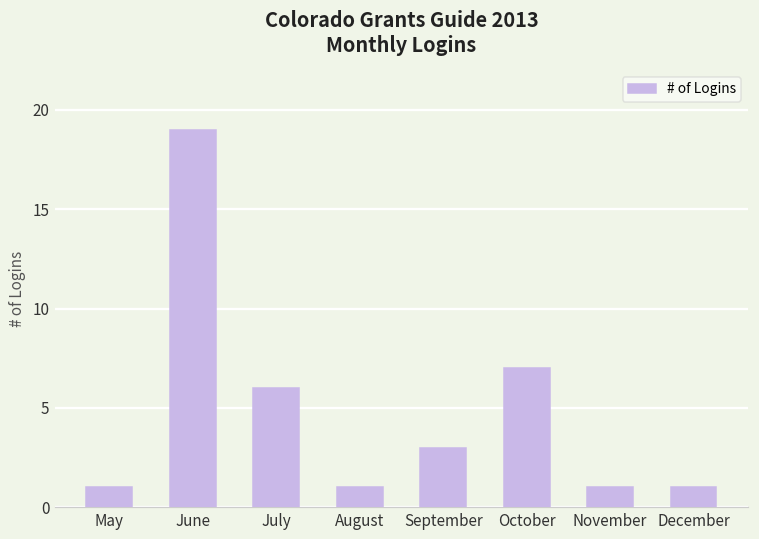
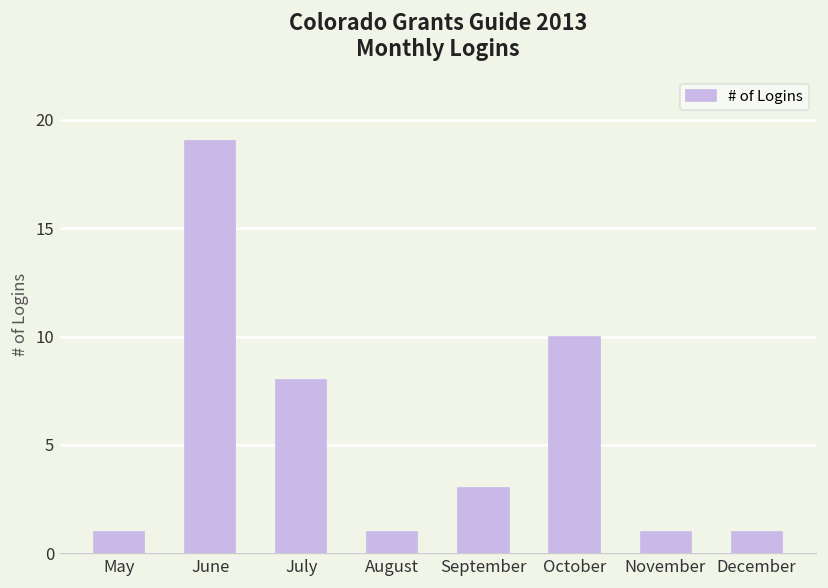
July: 6 -> 8
October: 7 -> 10
